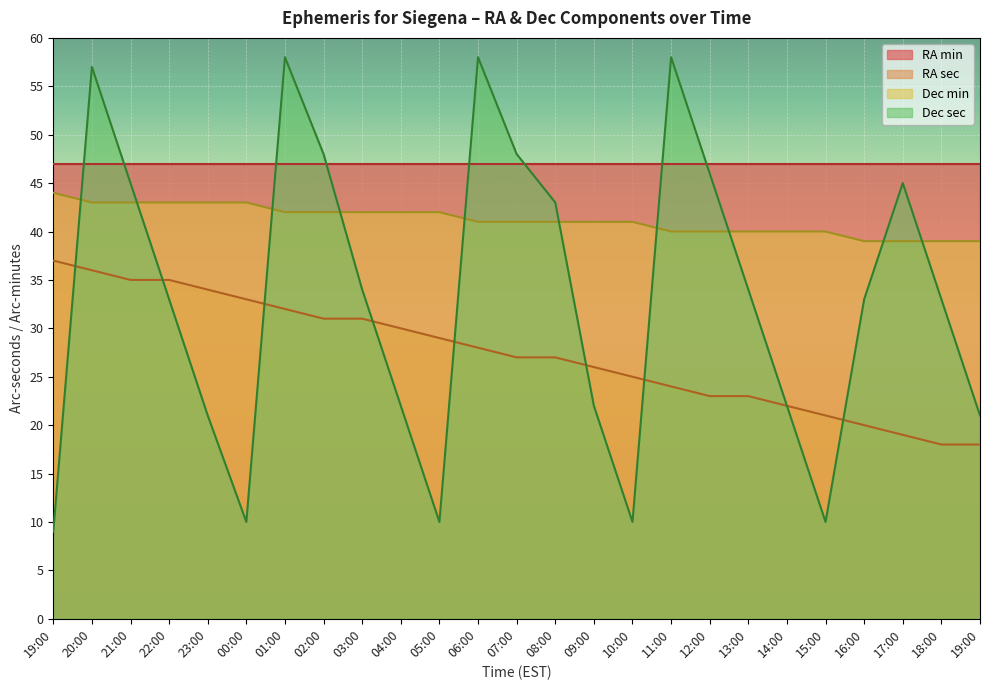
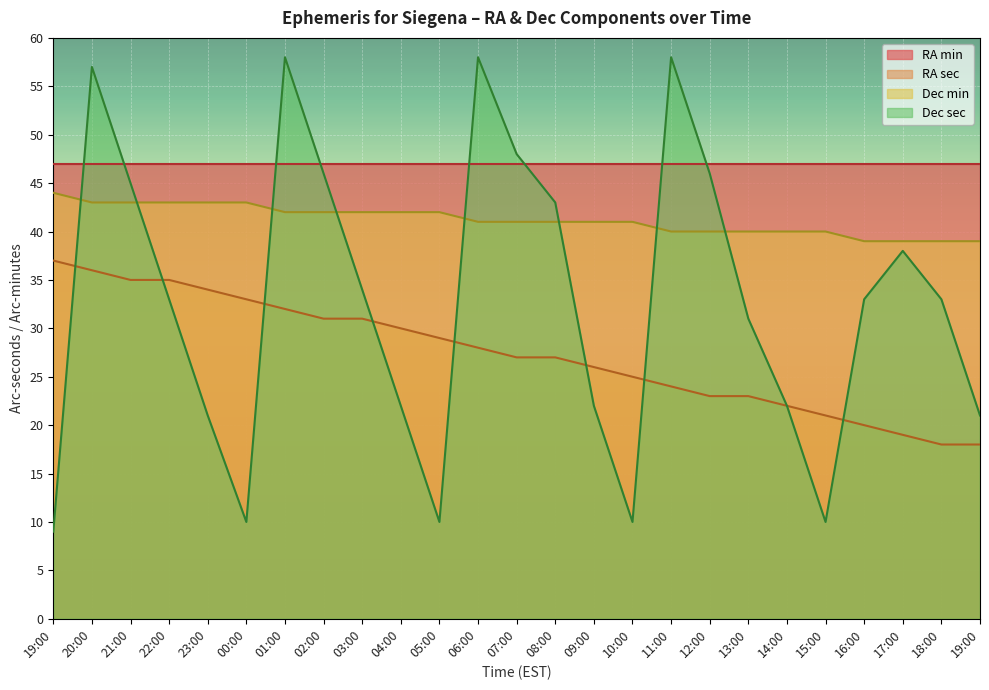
Dec sec, 02:00: 48 -> 46
Dec sec, 13:00: 34 -> 31
Dec sec, 17:00: 45 -> 38
